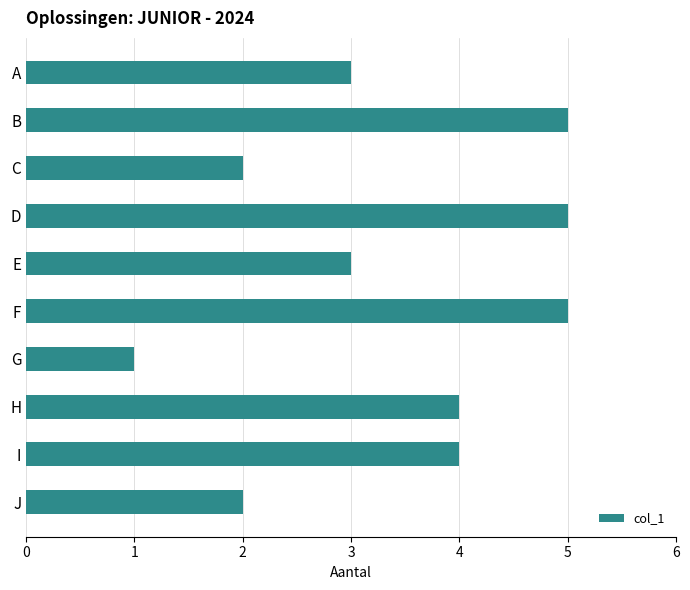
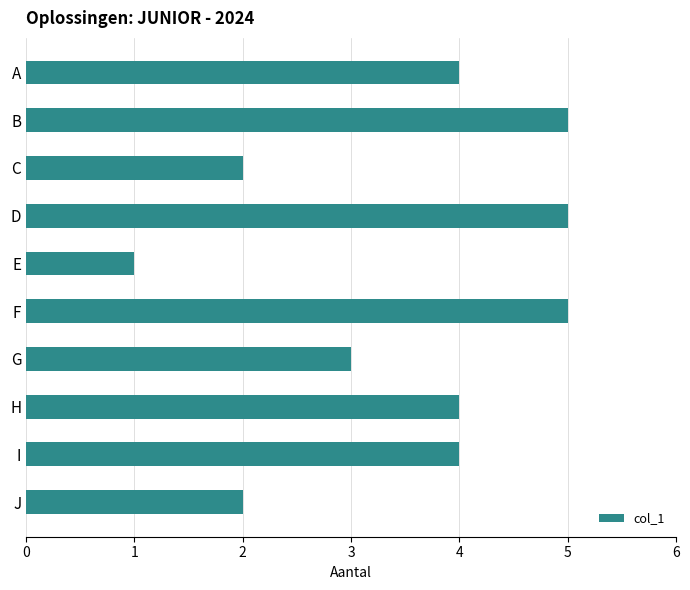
A: 3 -> 4
E: 3 -> 1
G: 1 -> 3
